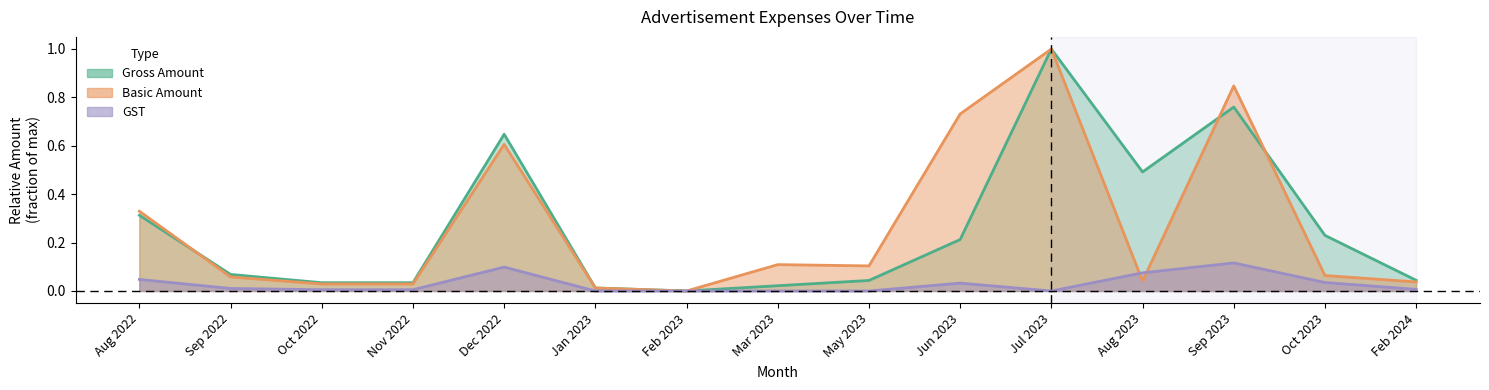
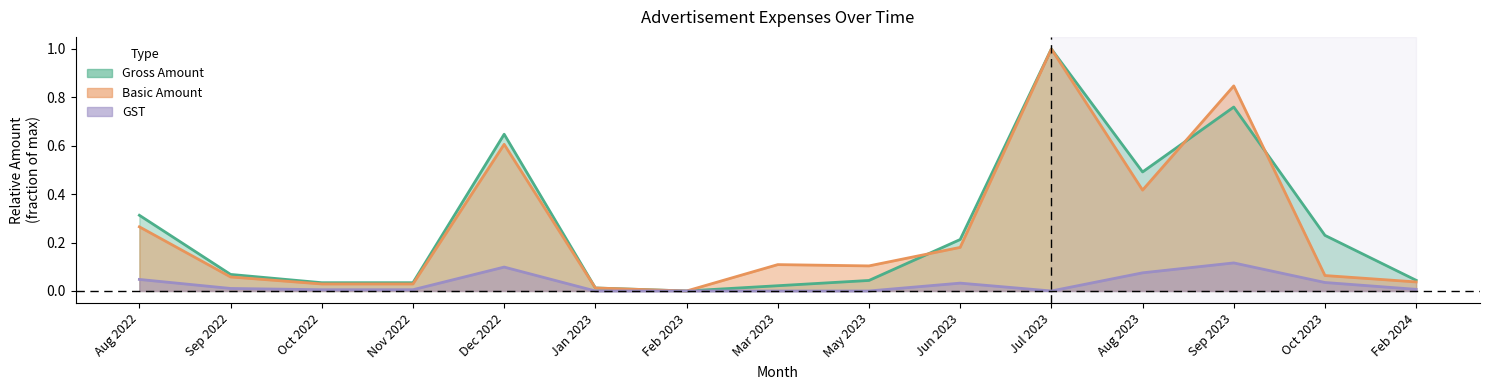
Basic Amount, Aug 2022: 0.33 -> 0.27
Basic Amount, Jun 2023: 0.73 -> 0.18
Basic Amount, Aug 2023: 0.04 -> 0.42
